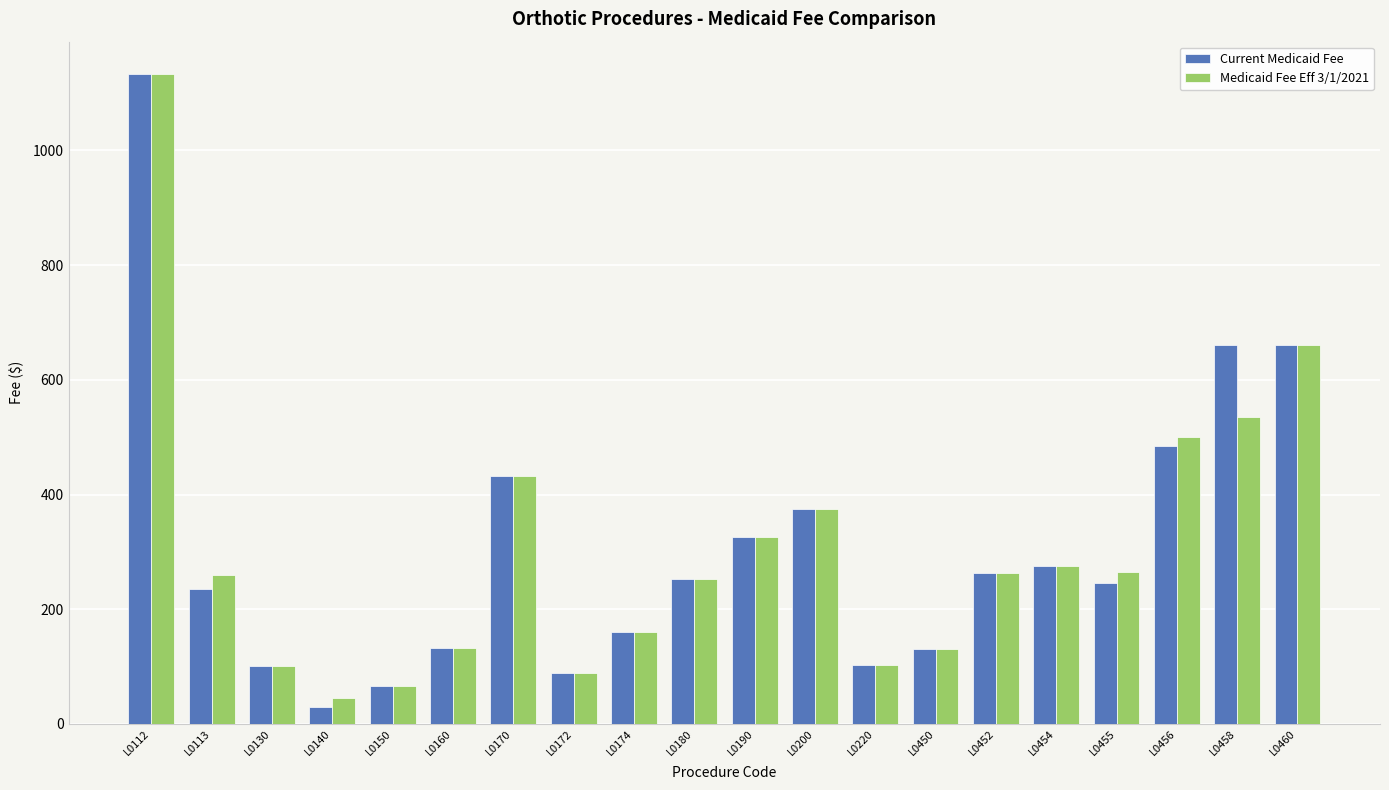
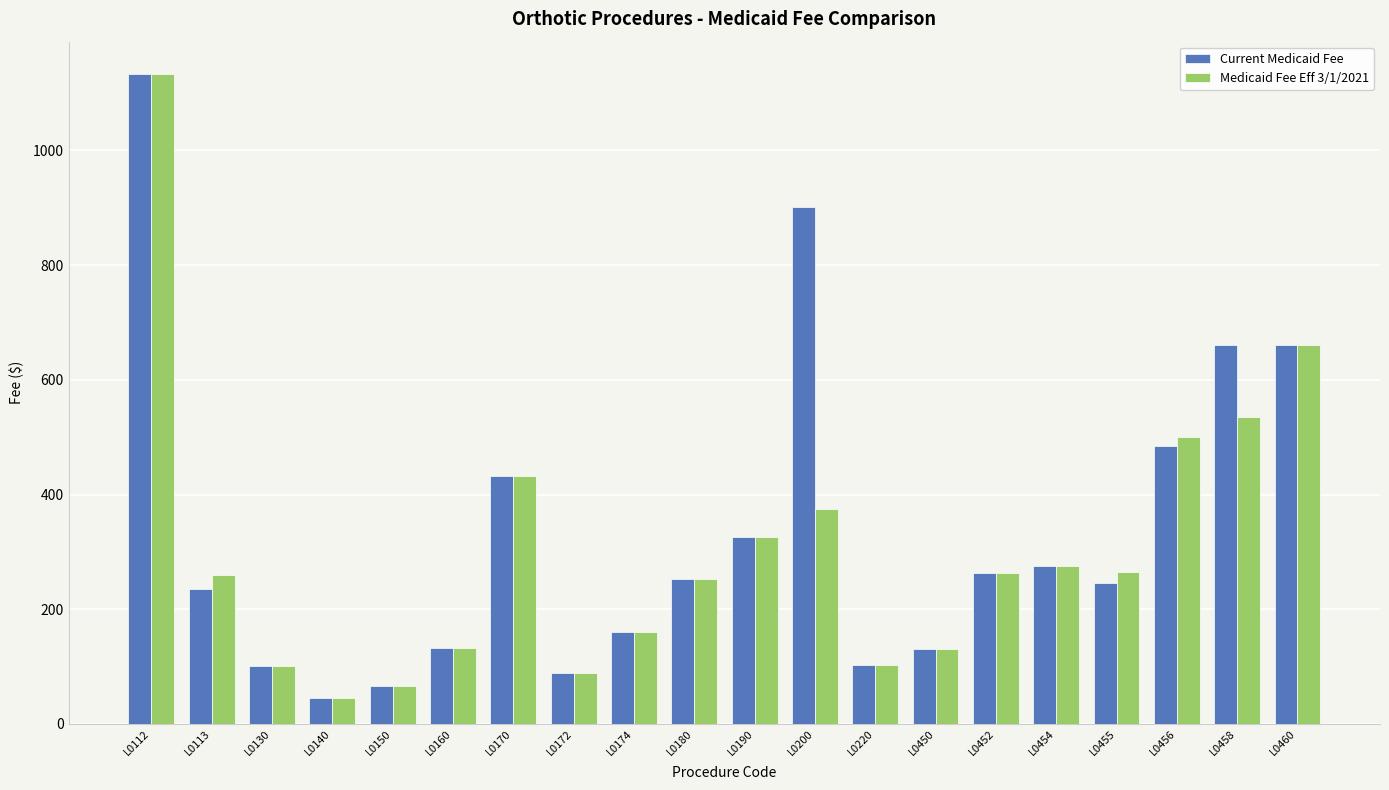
Current Medicaid Fee, L0140: 30 -> 50
Current Medicaid Fee, L0200: 370 -> 900
